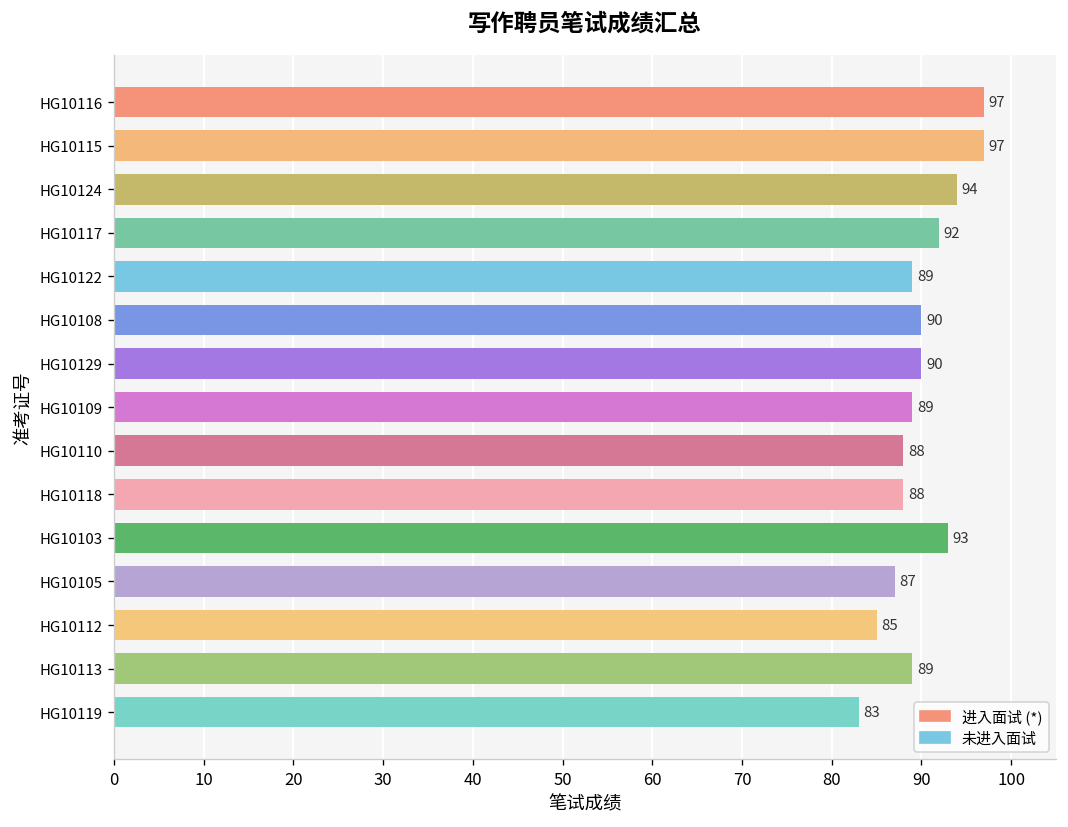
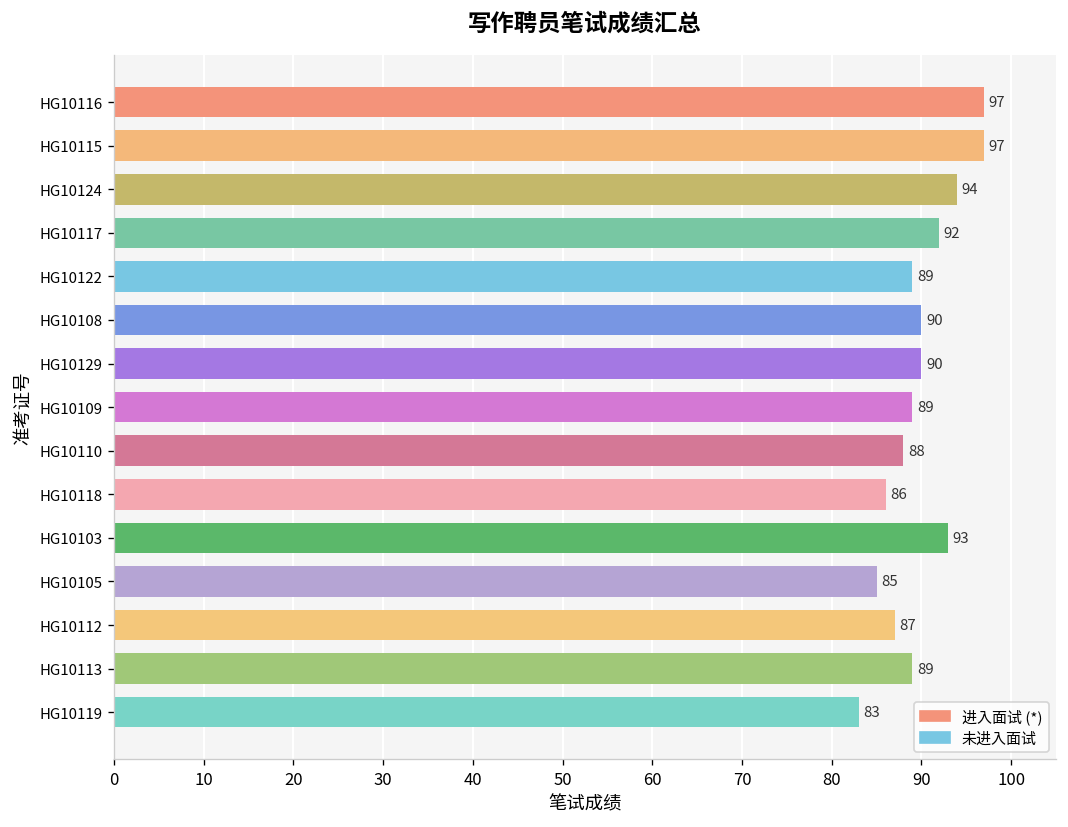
HG10118: 88 -> 86
HG10105: 87 -> 85
HG10112: 85 -> 87
